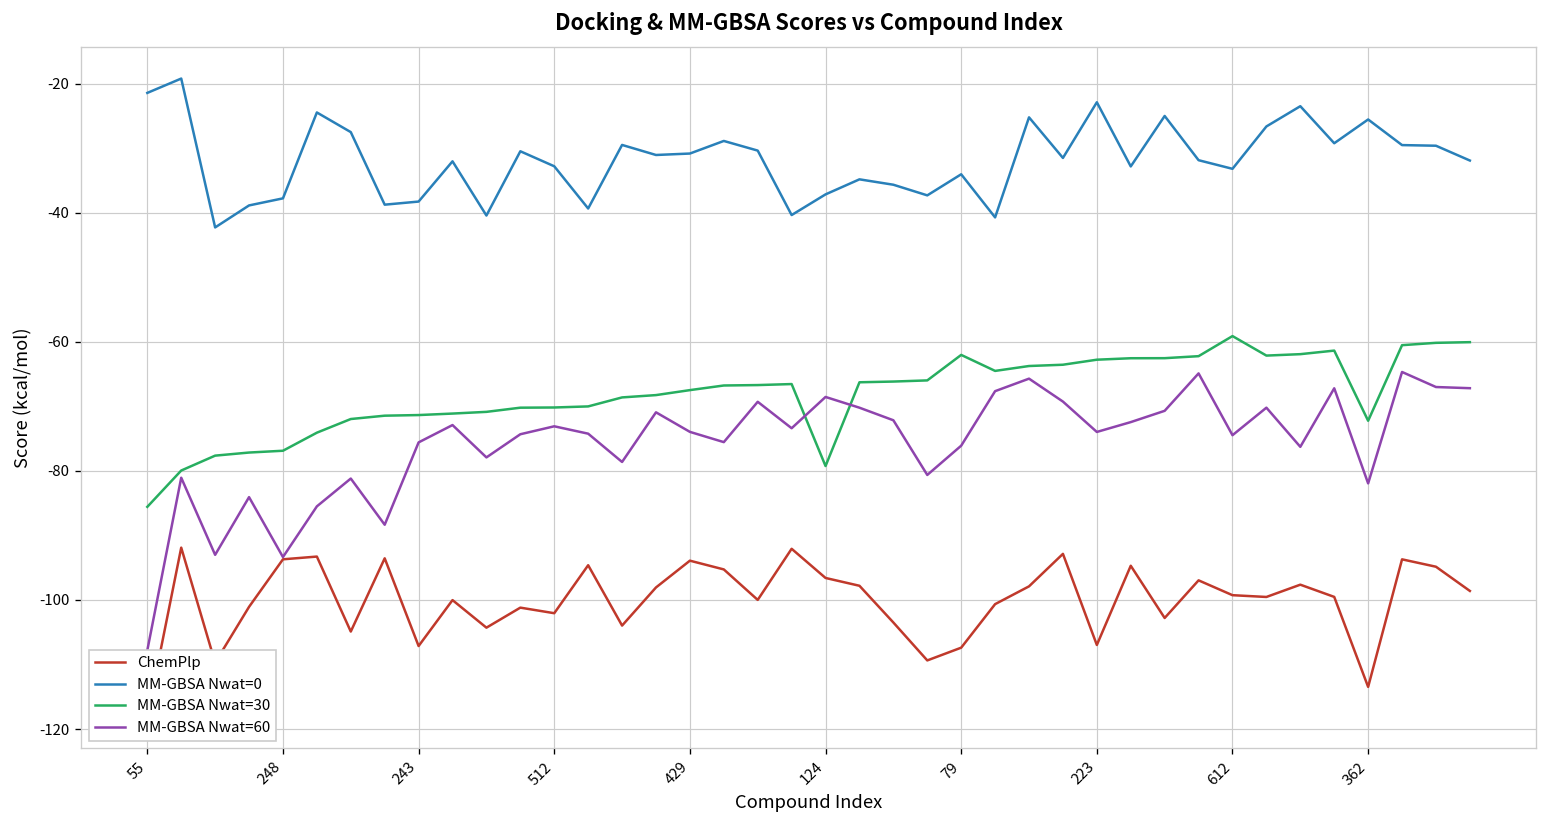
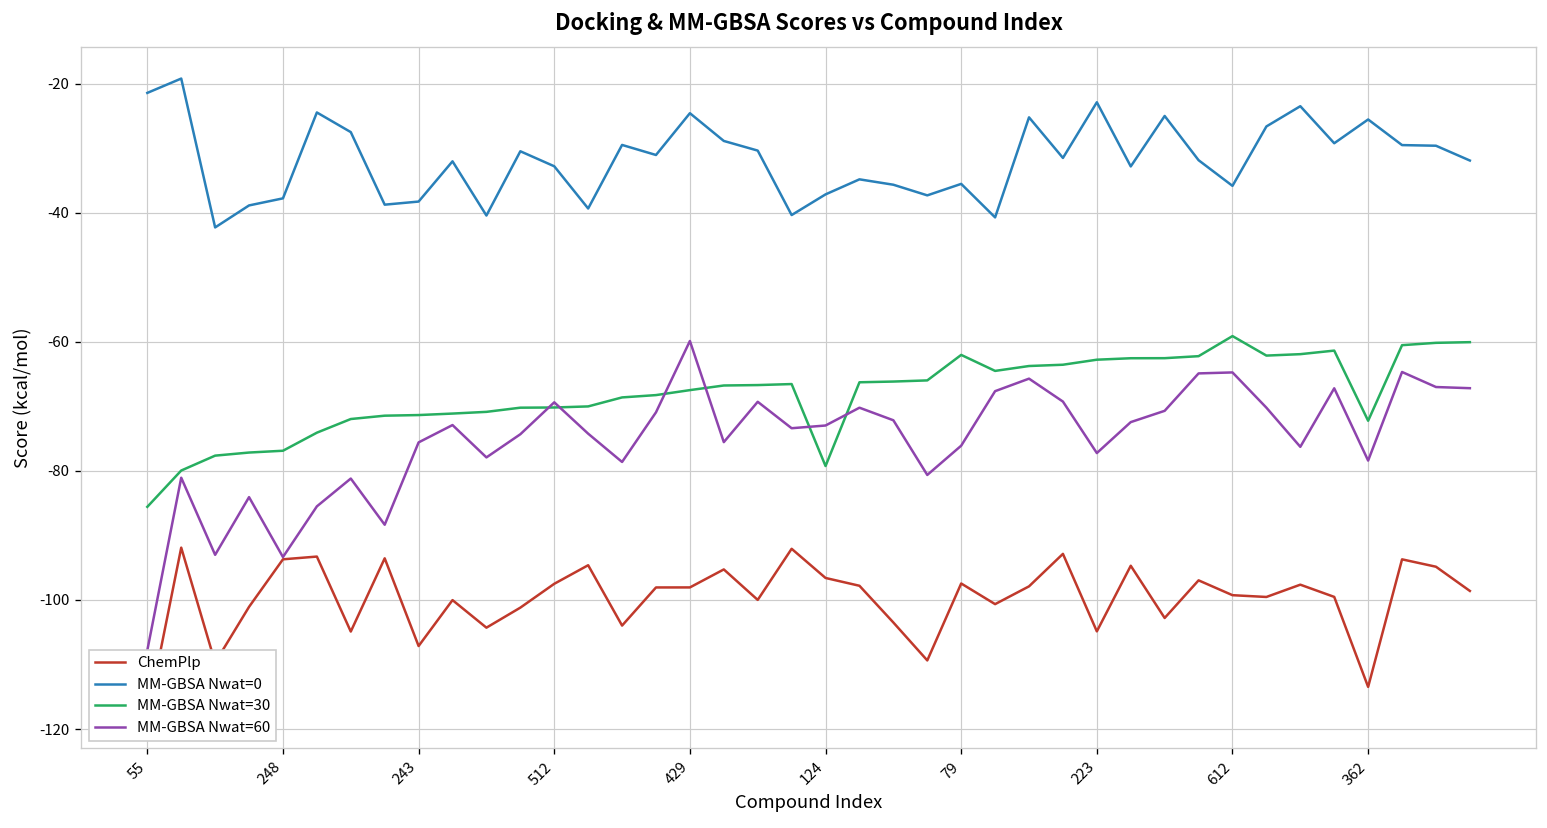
ChemPlp, 512: -102 -> -98
MM-GBSA Nwat=60, 512: -73 -> -69
ChemPlp, 429: -94 -> -98
MM-GBSA Nwat=0, 429: -31 -> -25
MM-GBSA Nwat=60, 429: -74 -> -60
MM-GBSA Nwat=60, 124: -69 -> -73
ChemPlp, 79: -107 -> -97
MM-GBSA Nwat=0, 79: -34 -> -36
ChemPlp, 223: -107 -> -105
MM-GBSA Nwat=60, 223: -74 -> -77
MM-GBSA Nwat=0, 612: -33 -> -36
MM-GBSA Nwat=60, 612: -74 -> -65
MM-GBSA Nwat=60, 362: -82 -> -78
